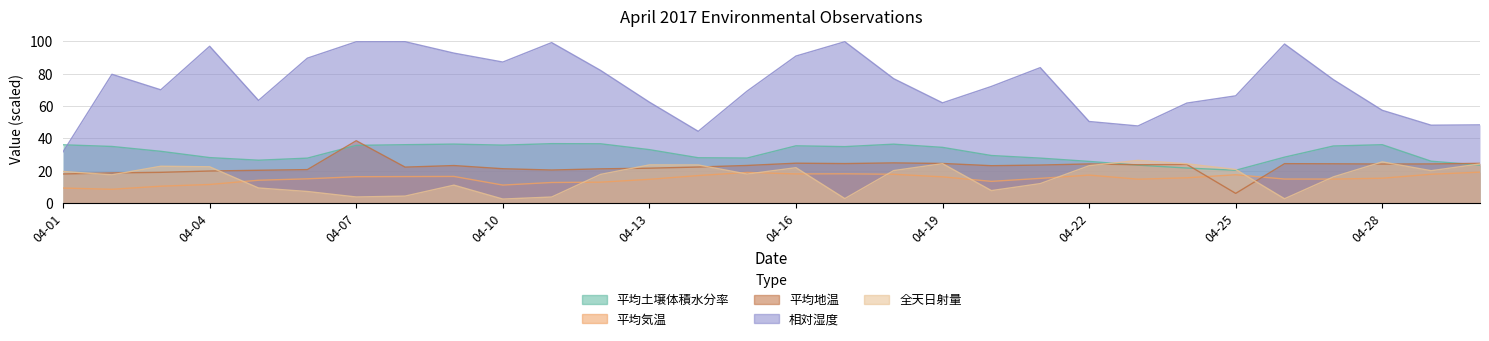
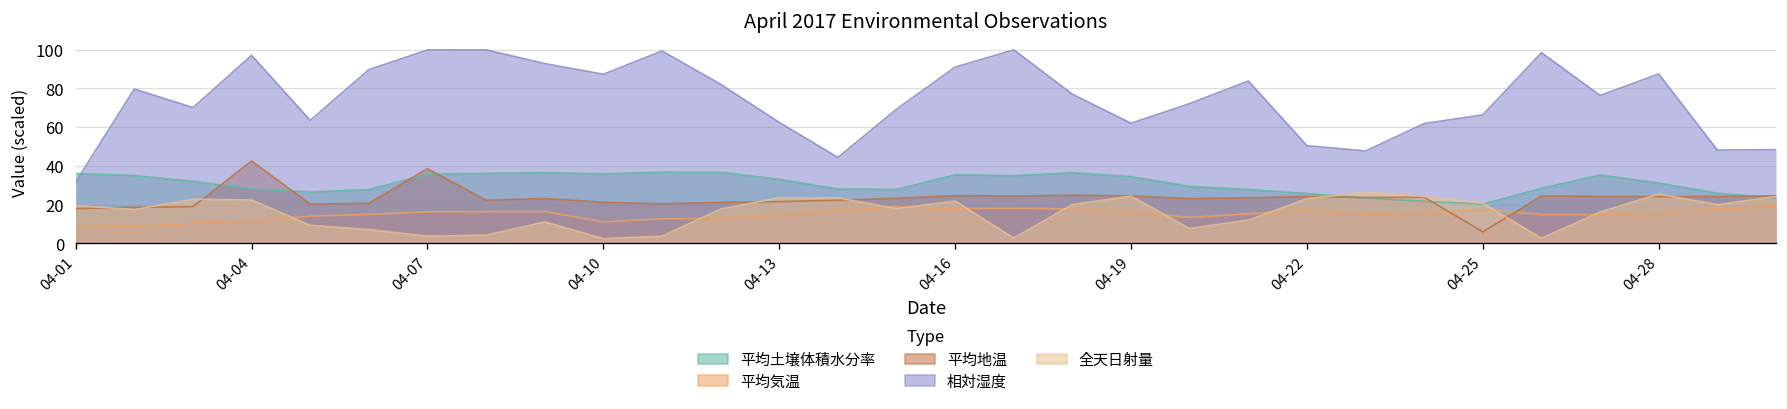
平均地温, 04-04: 20 -> 43
平均土壌体積水分率, 04-28: 36 -> 31
相対湿度, 04-28: 57 -> 87
